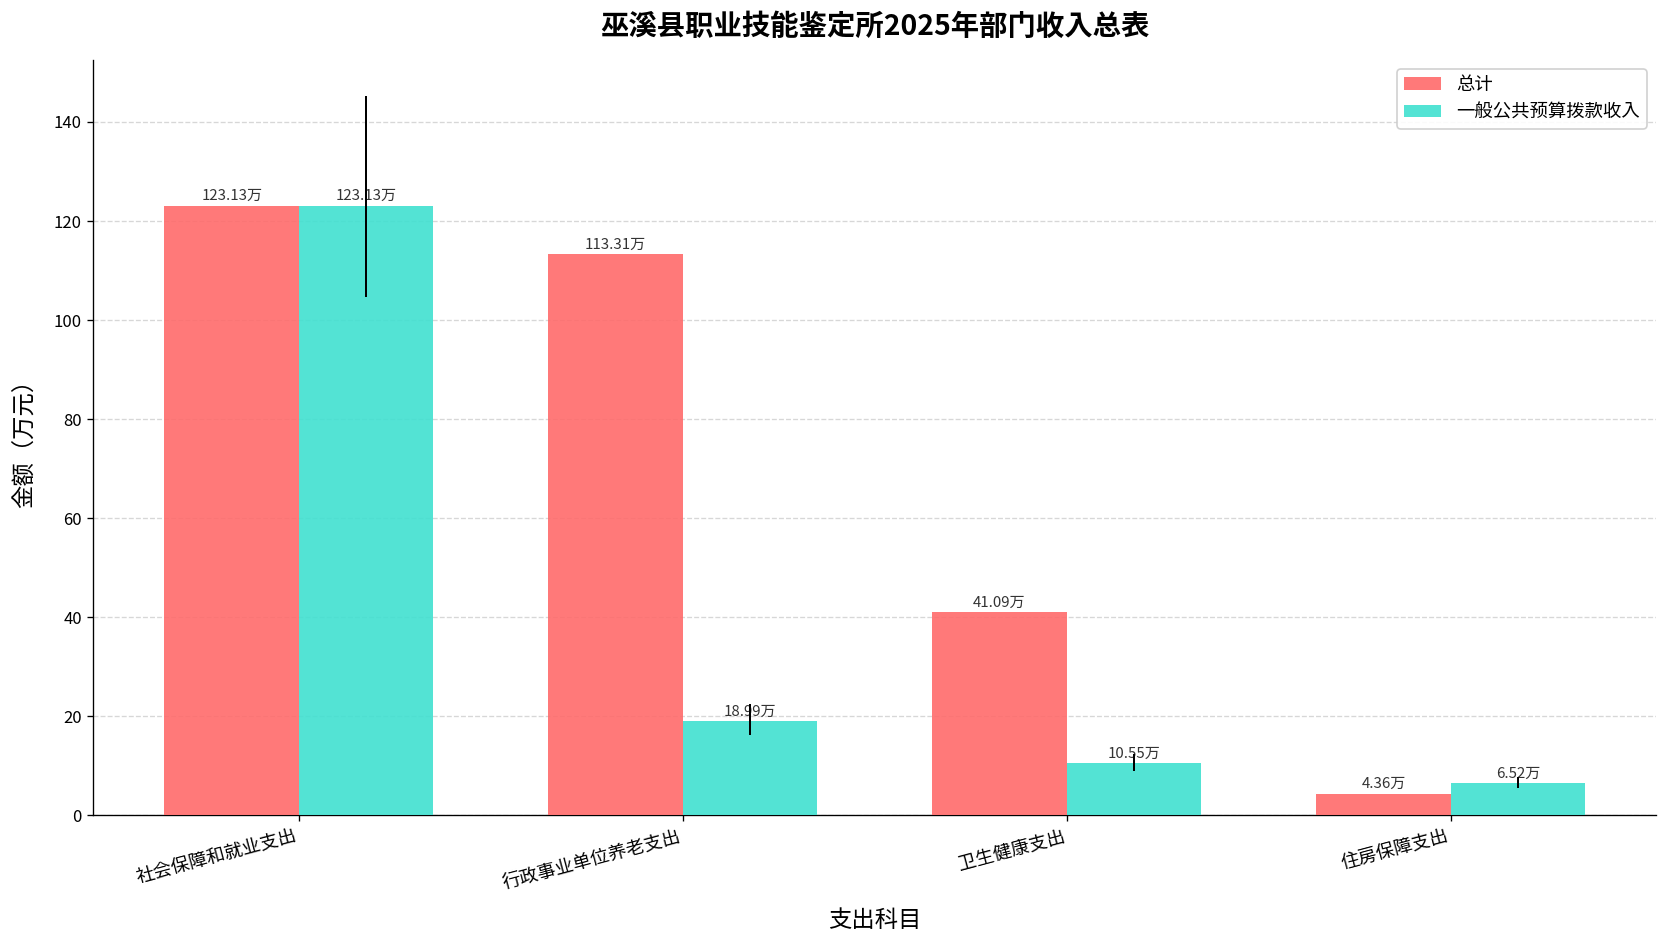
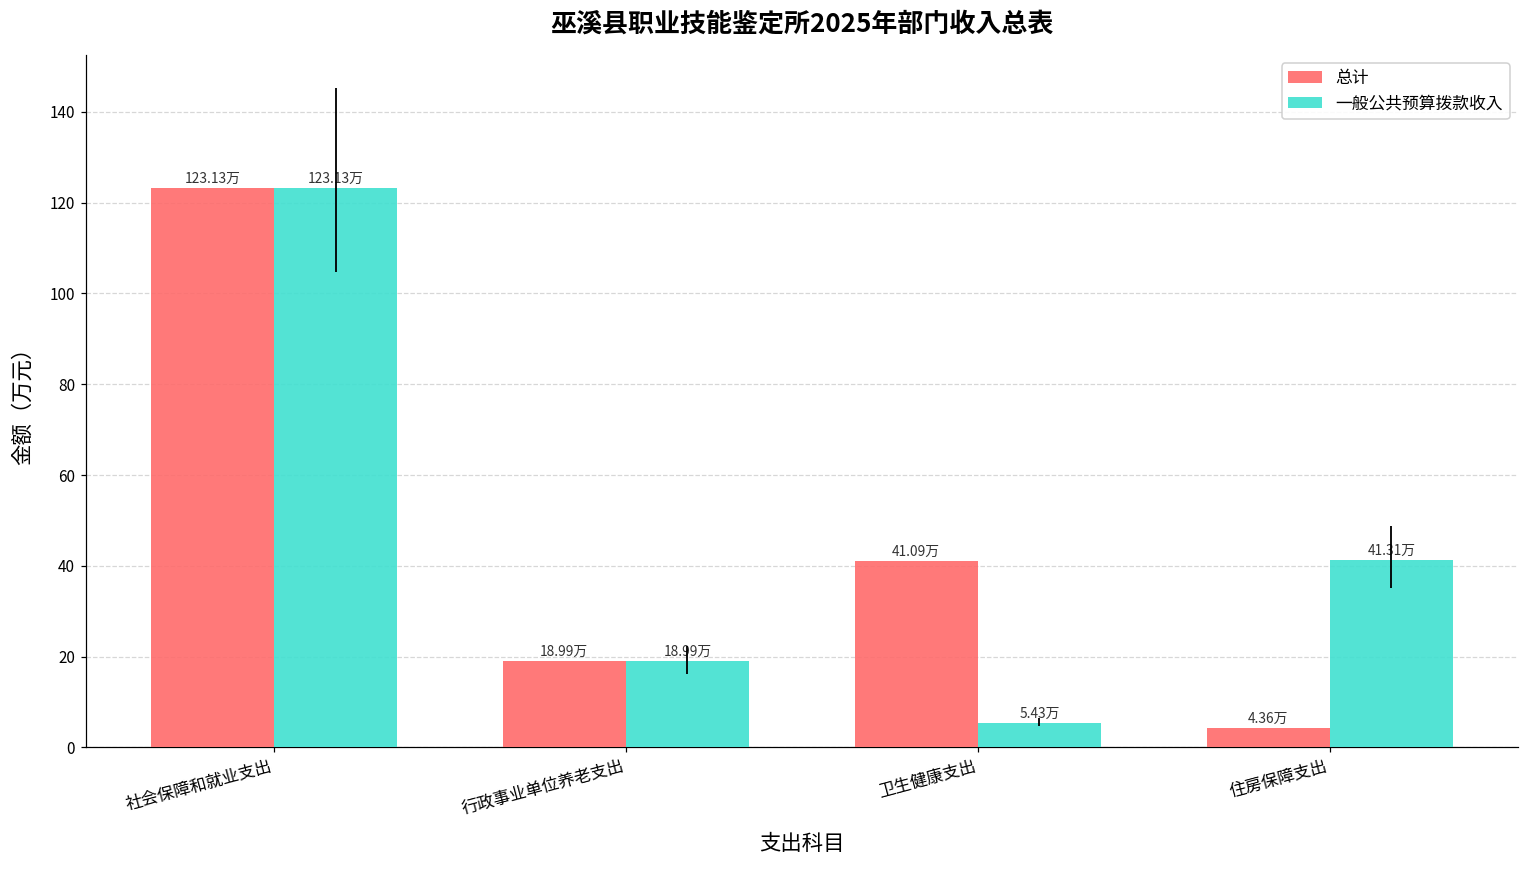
总计, 行政事业单位养老支出: 113.31万 -> 18.99万
一般公共预算拨款收入, 卫生健康支出: 10.55万 -> 5.43万
一般公共预算拨款收入, 住房保障支出: 6.52万 -> 41.31万
